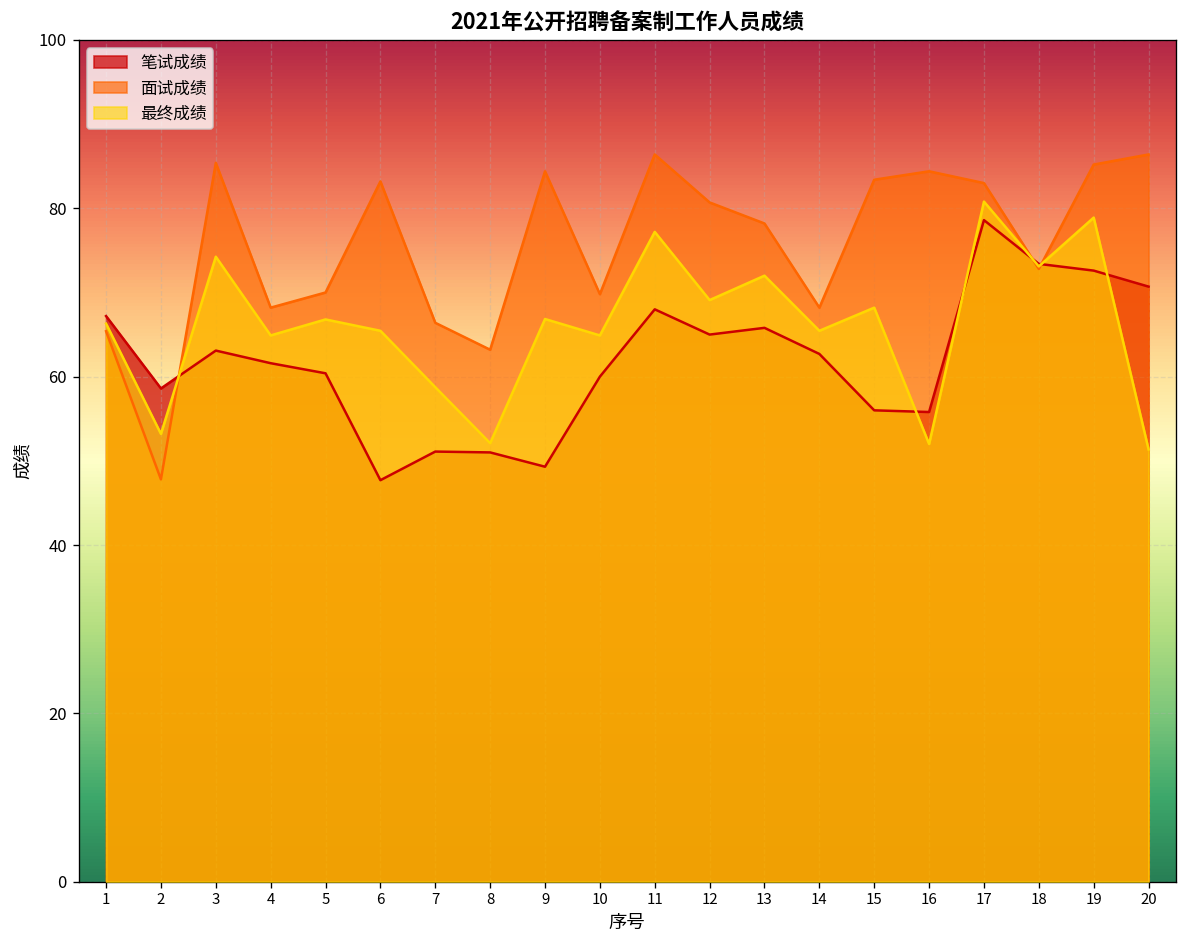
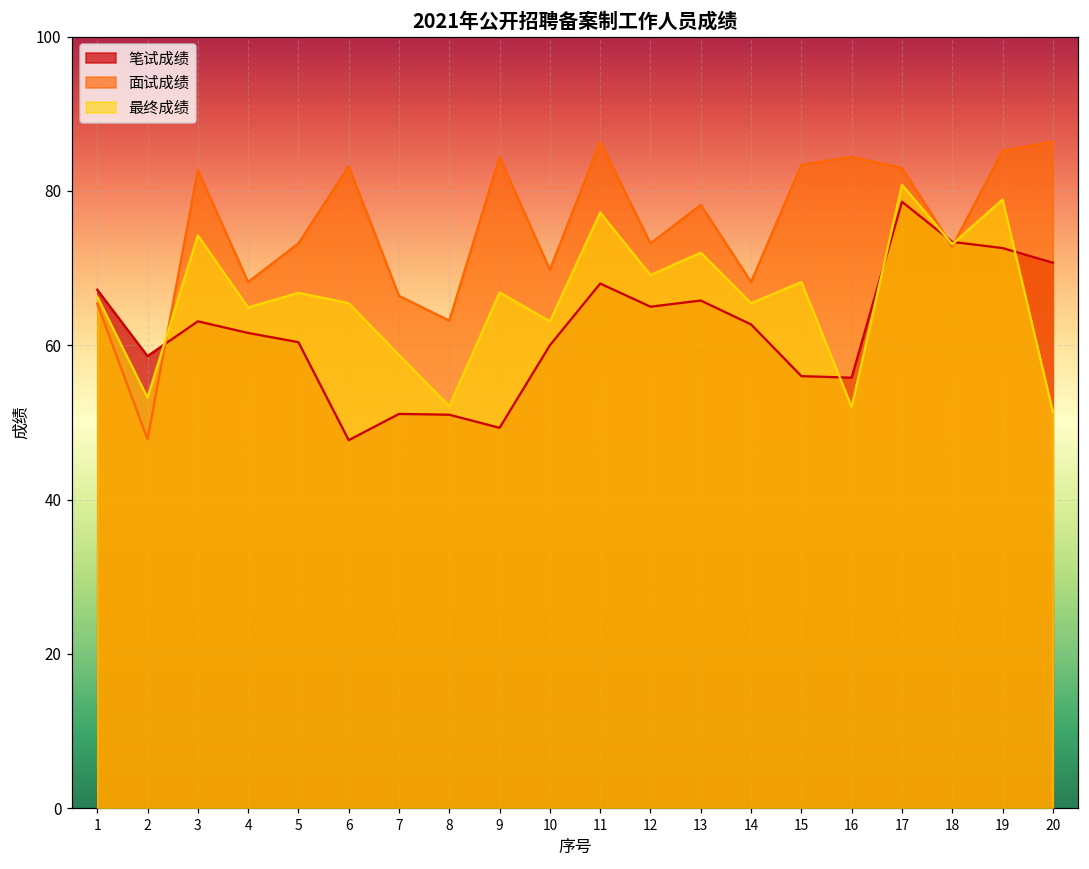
面试成绩, 3: 85 -> 83
面试成绩, 5: 70 -> 73
最终成绩, 10: 65 -> 63
面试成绩, 12: 81 -> 73
